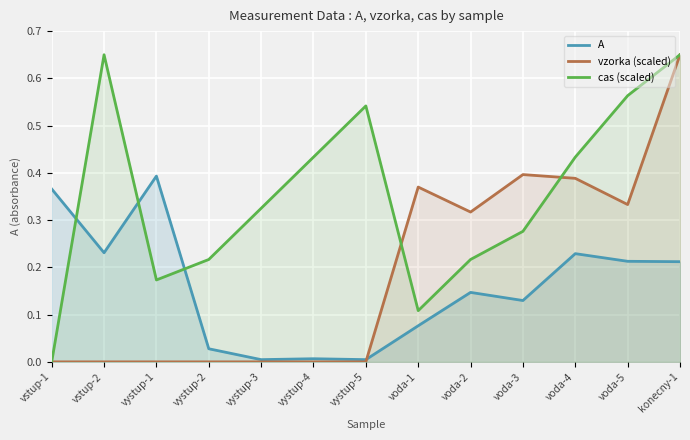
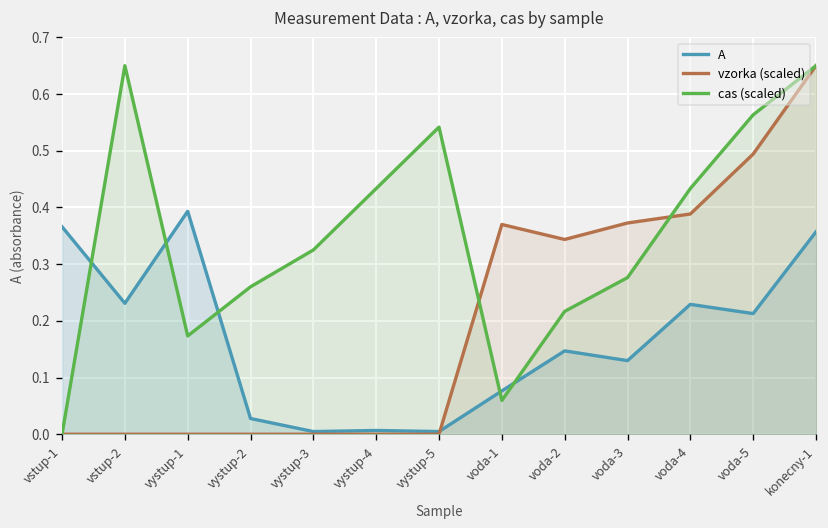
cas (scaled), vystup-2: 0.22 -> 0.26
cas (scaled), voda-1: 0.11 -> 0.06
vzorka (scaled), voda-2: 0.32 -> 0.34
vzorka (scaled), voda-3: 0.40 -> 0.37
vzorka (scaled), voda-5: 0.33 -> 0.49
A, konecny-1: 0.21 -> 0.36
